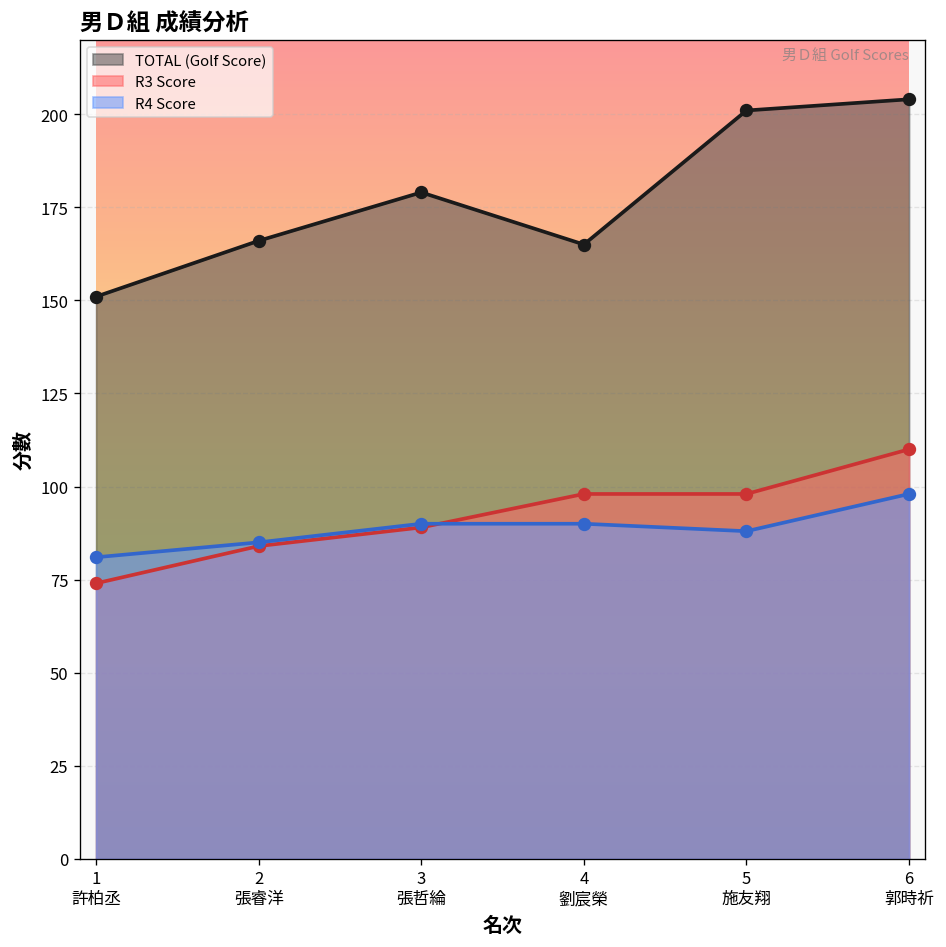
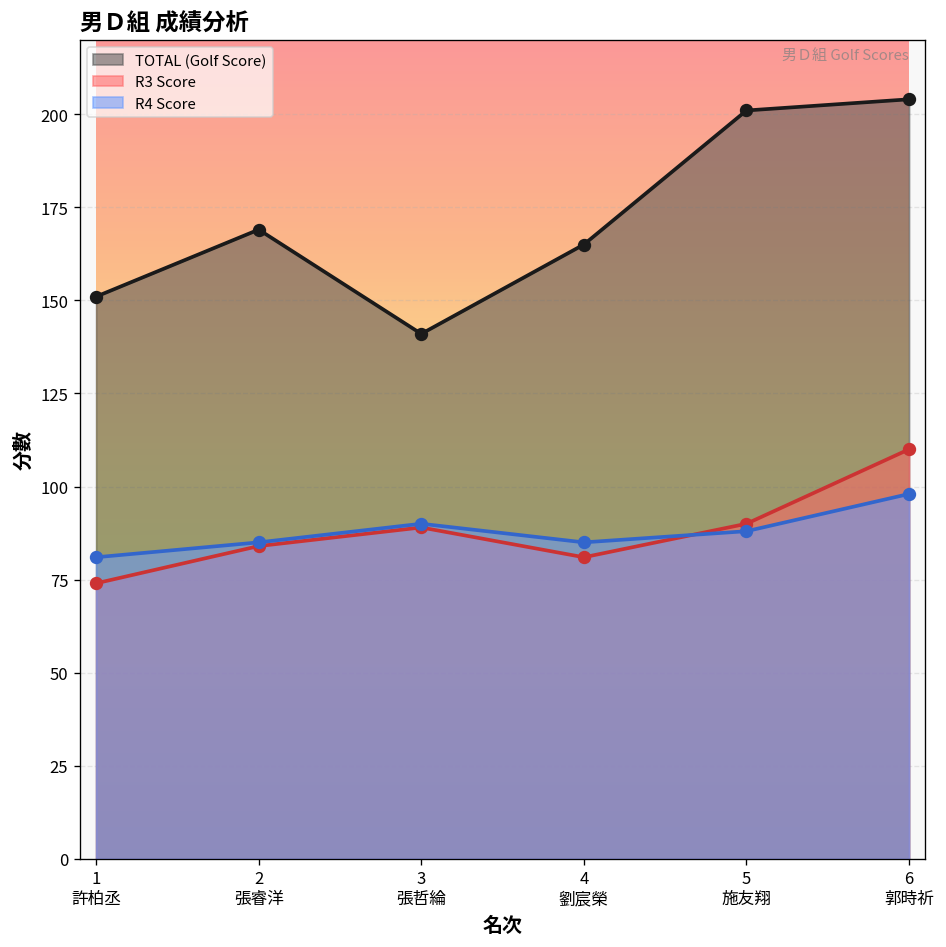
TOTAL (Golf Score), 2 張睿洋: 166 -> 169
TOTAL (Golf Score), 3 張哲綸: 179 -> 141
R3 Score, 4 劉宸榮: 98 -> 81
R4 Score, 4 劉宸榮: 90 -> 85
R3 Score, 5 施友翔: 98 -> 90
